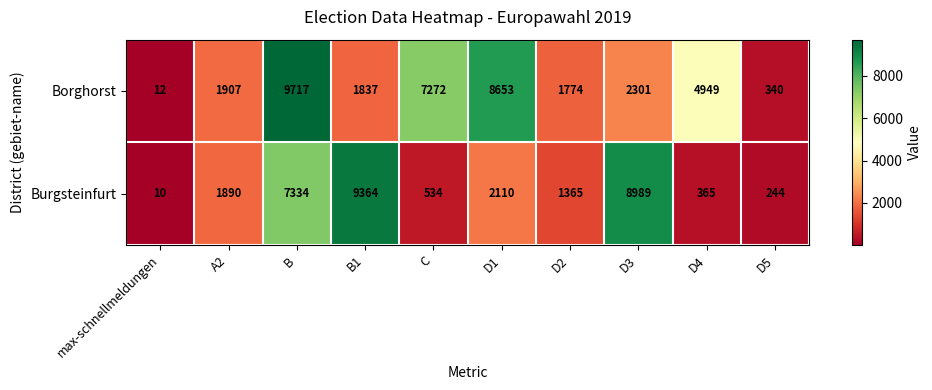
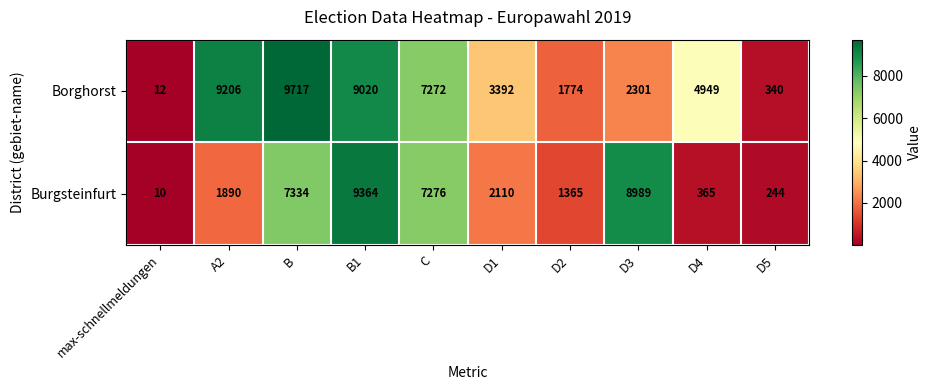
Borghorst, A2: 1907 -> 9206
Borghorst, B1: 1837 -> 9020
Borghorst, D1: 8653 -> 3392
Burgsteinfurt, C: 534 -> 7276
